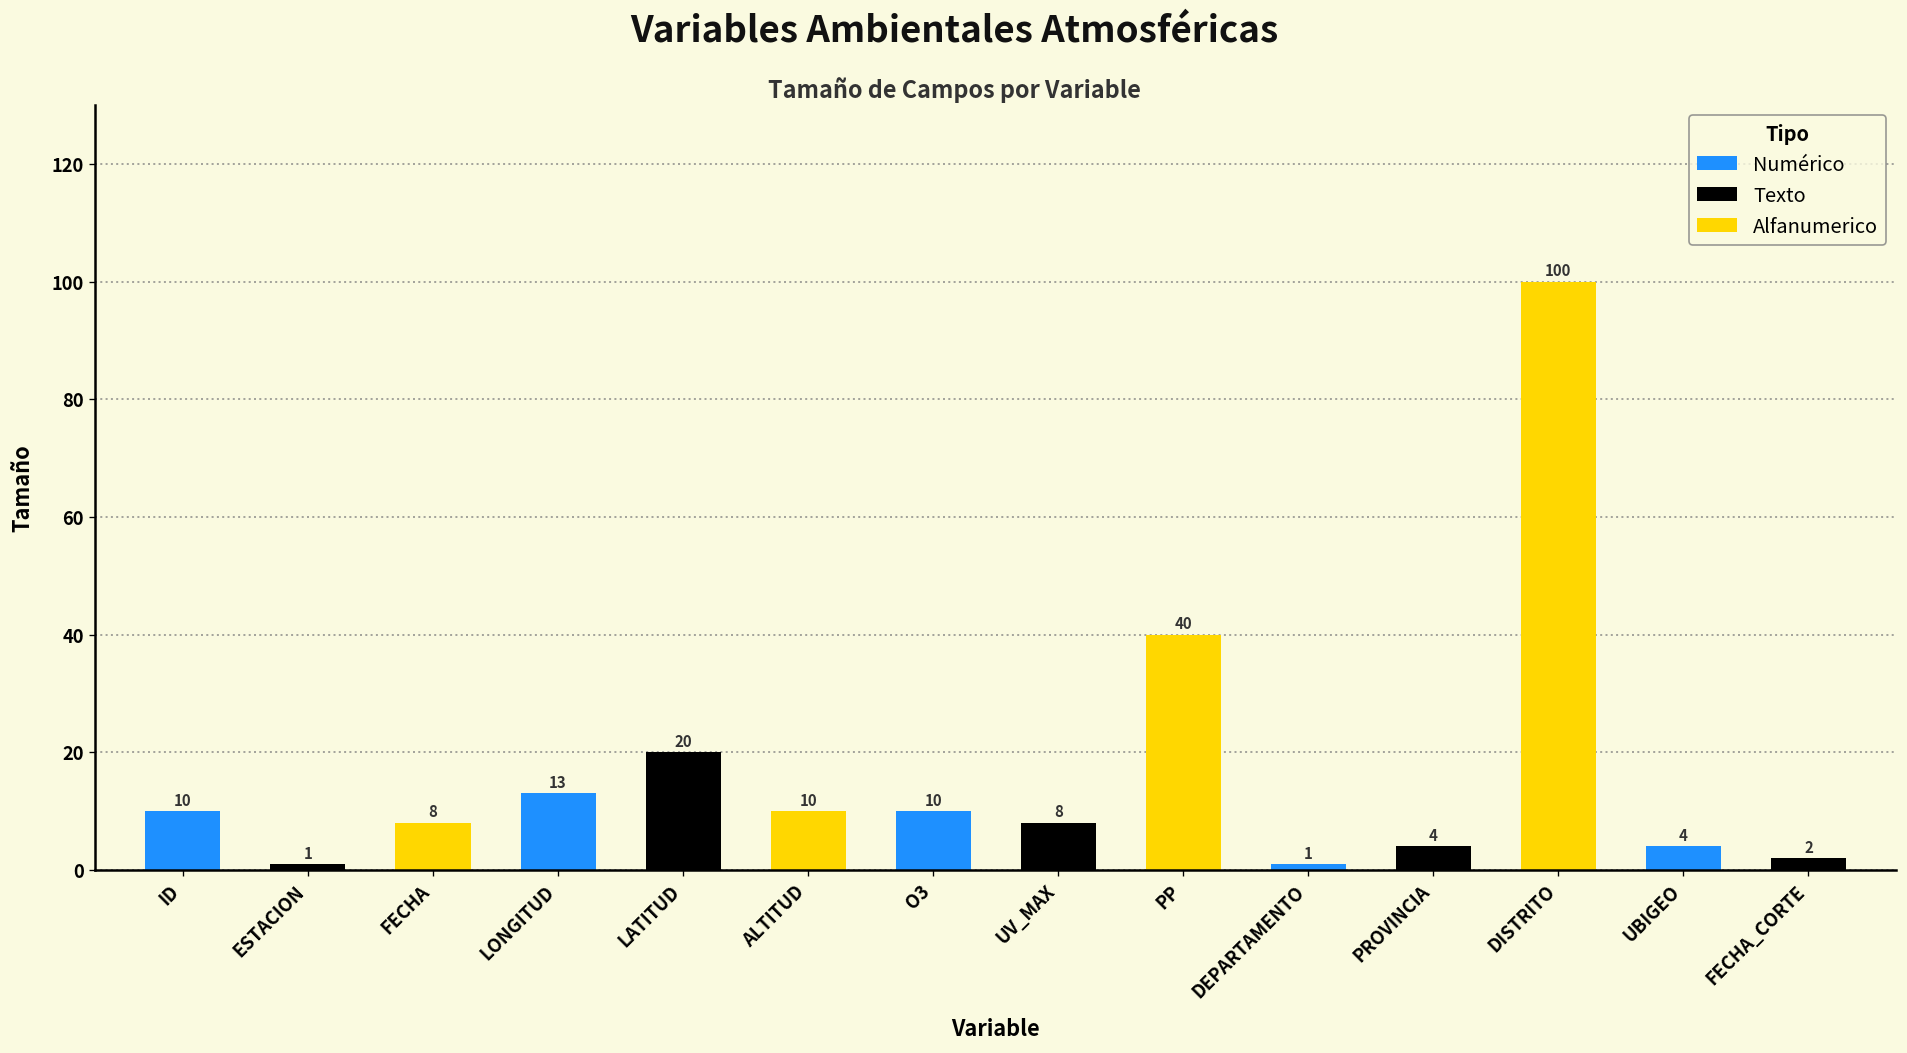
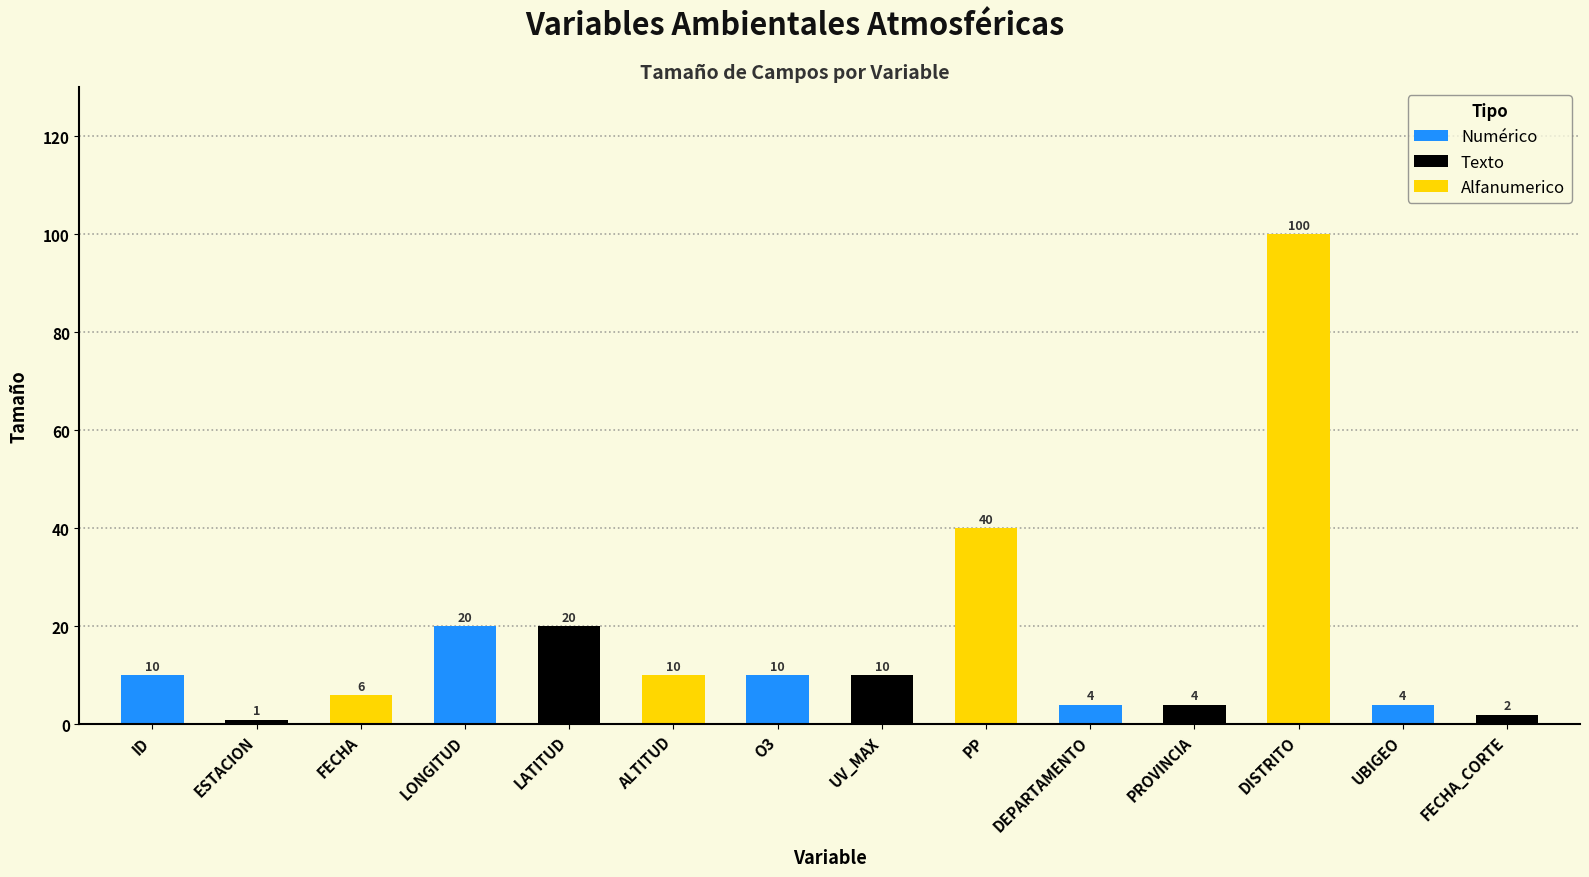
FECHA: 8 -> 6
LONGITUD: 13 -> 20
UV_MAX: 8 -> 10
DEPARTAMENTO: 1 -> 4
